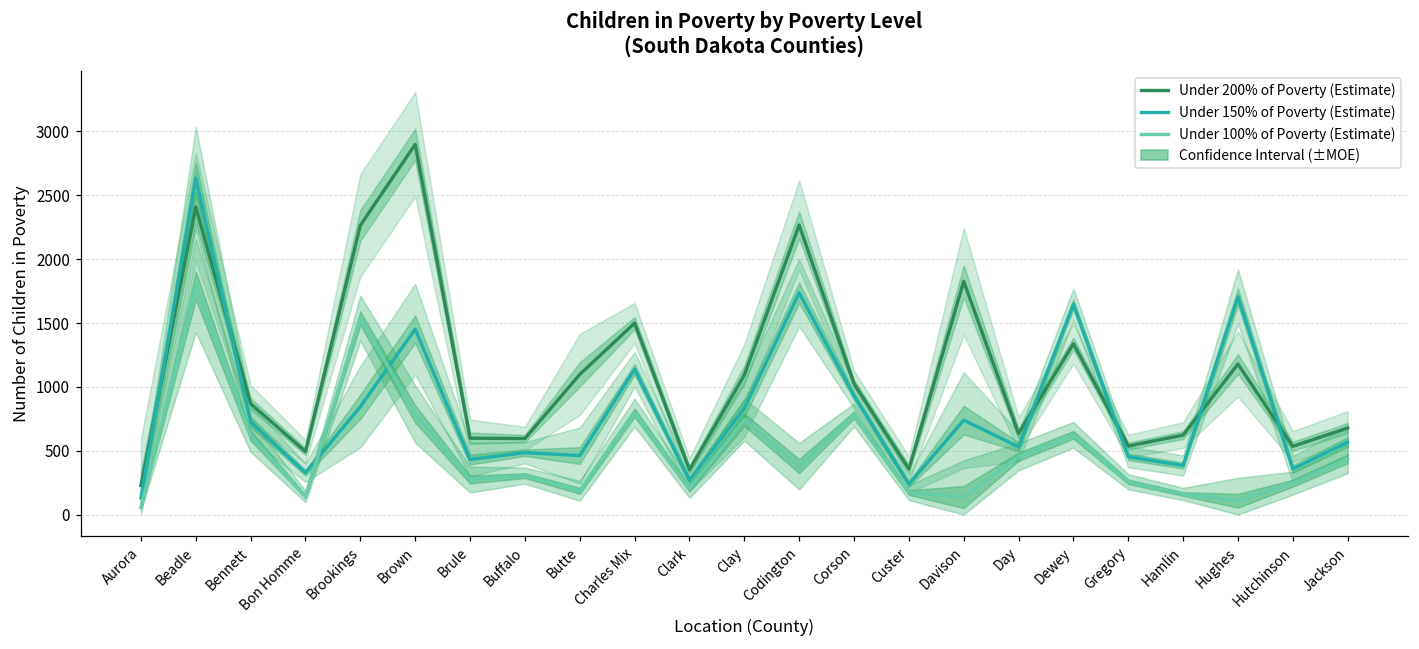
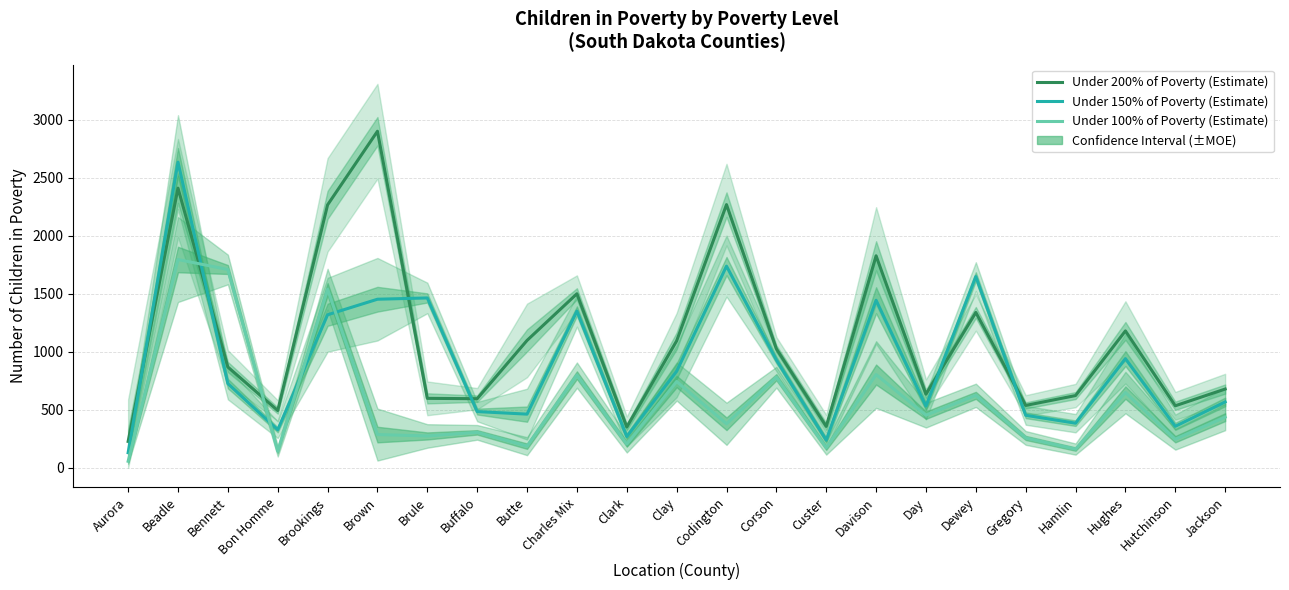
Under 100% of Poverty (Estimate), Bennett: 620 -> 1710
Under 150% of Poverty (Estimate), Brookings: 850 -> 1320
Under 100% of Poverty (Estimate), Brown: 790 -> 290
Under 150% of Poverty (Estimate), Brule: 430 -> 1460
Under 150% of Poverty (Estimate), Charles Mix: 1140 -> 1350
Under 150% of Poverty (Estimate), Davison: 740 -> 1440
Under 100% of Poverty (Estimate), Davison: 140 -> 800
Under 150% of Poverty (Estimate), Hughes: 1710 -> 940
Under 100% of Poverty (Estimate), Hughes: 110 -> 650
